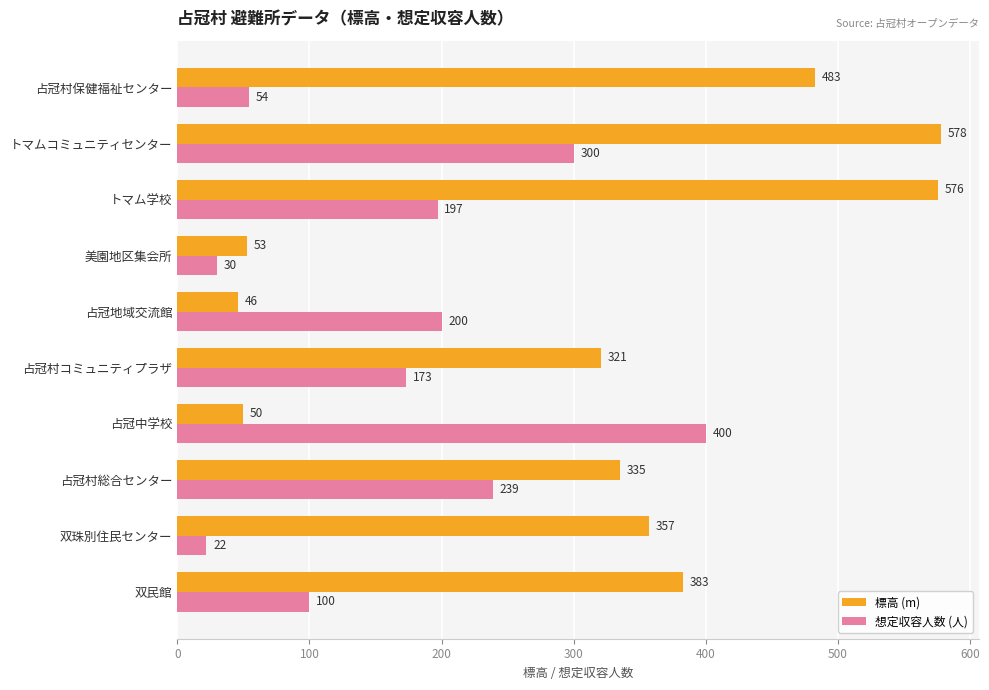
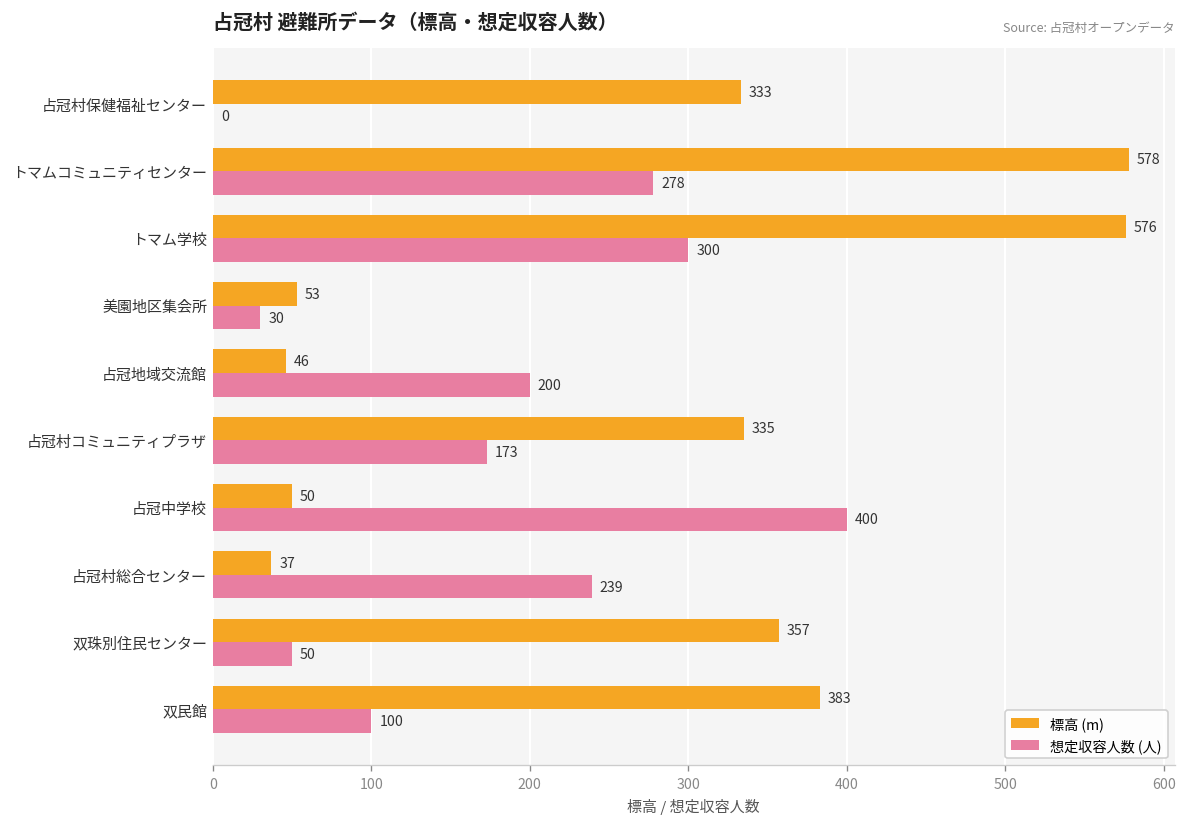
標高 (m), 占冠村保健福祉センター: 483 -> 333
想定収容人数 (人), 占冠村保健福祉センター: 54 -> 0
想定収容人数 (人), トマムコミュニティセンター: 300 -> 278
想定収容人数 (人), トマム学校: 197 -> 300
標高 (m), 占冠村コミュニティプラザ: 321 -> 335
標高 (m), 占冠村総合センター: 335 -> 37
想定収容人数 (人), 双珠別住民センター: 22 -> 50
